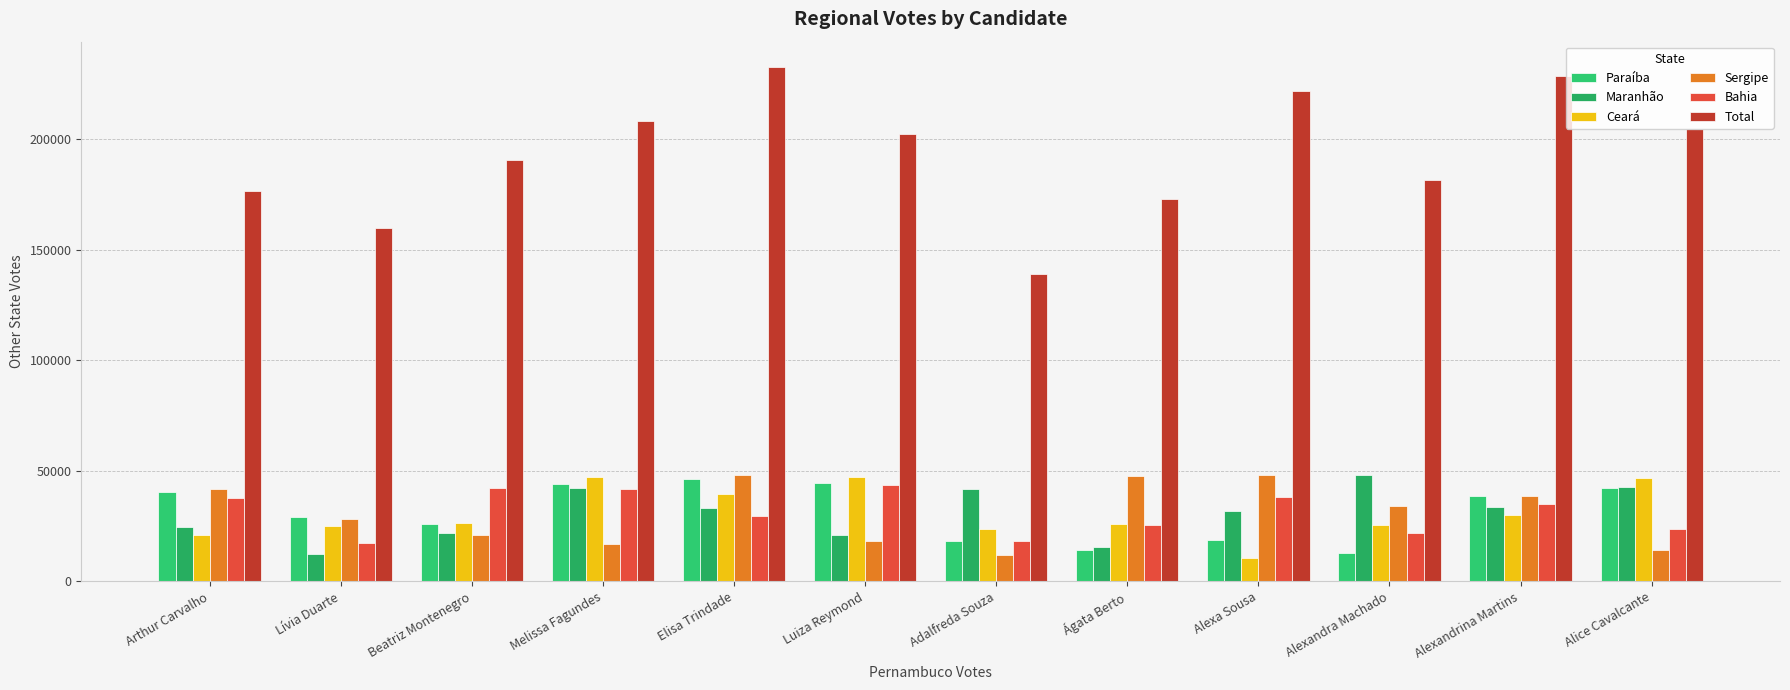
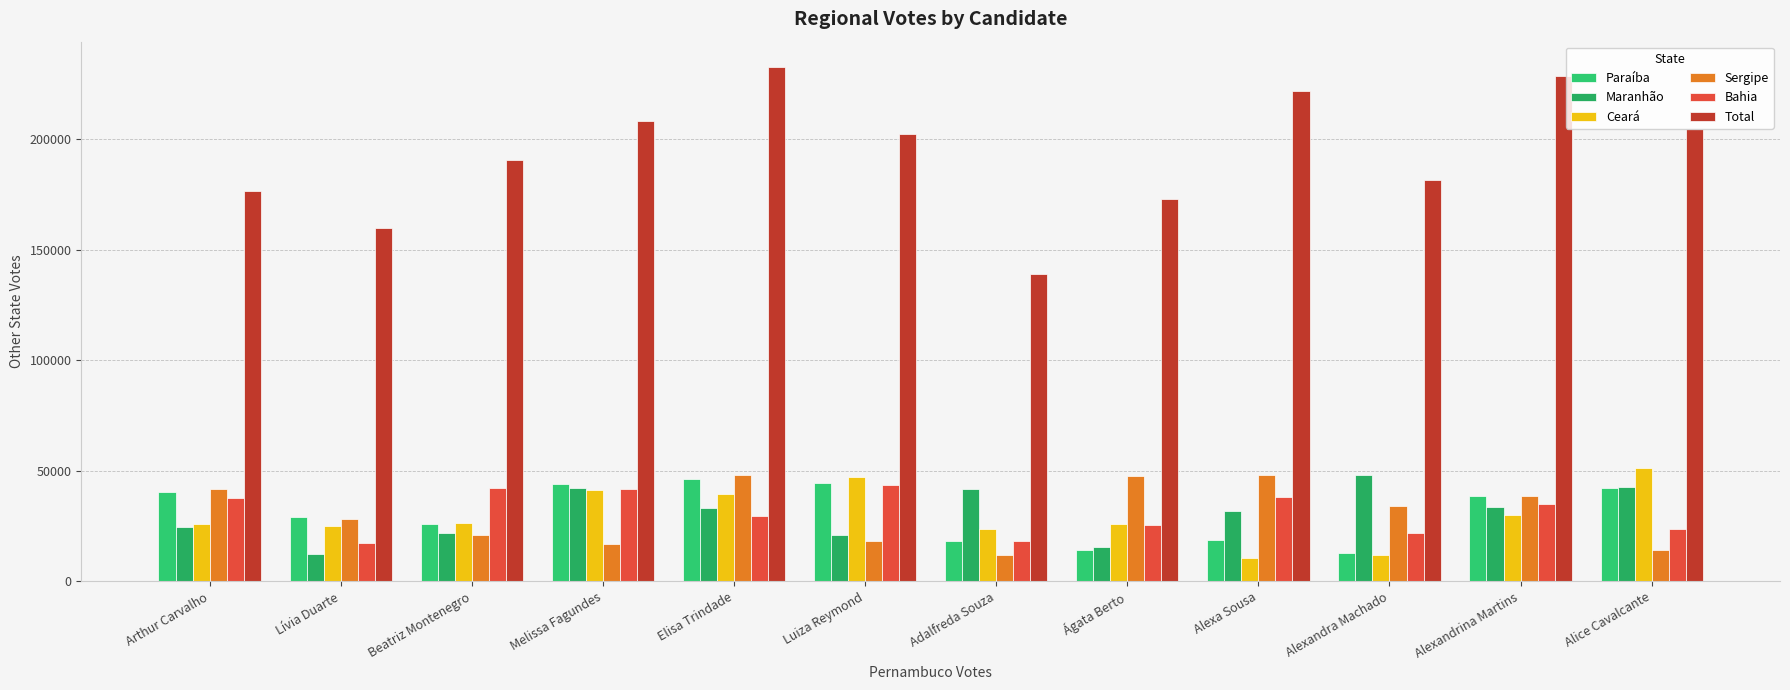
Ceará, Arthur Carvalho: 21000 -> 26000
Ceará, Melissa Fagundes: 47000 -> 42000
Ceará, Alexandra Machado: 25000 -> 12000
Ceará, Alice Cavalcante: 47000 -> 52000
